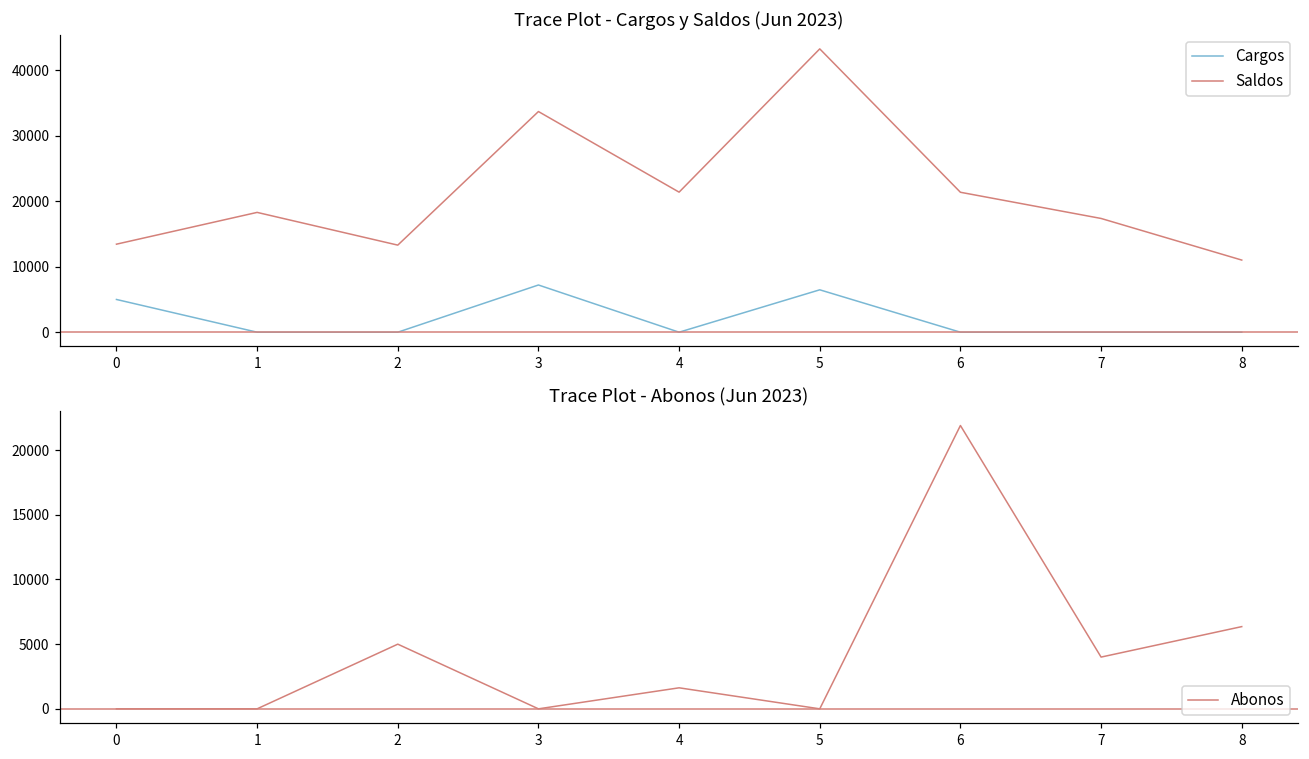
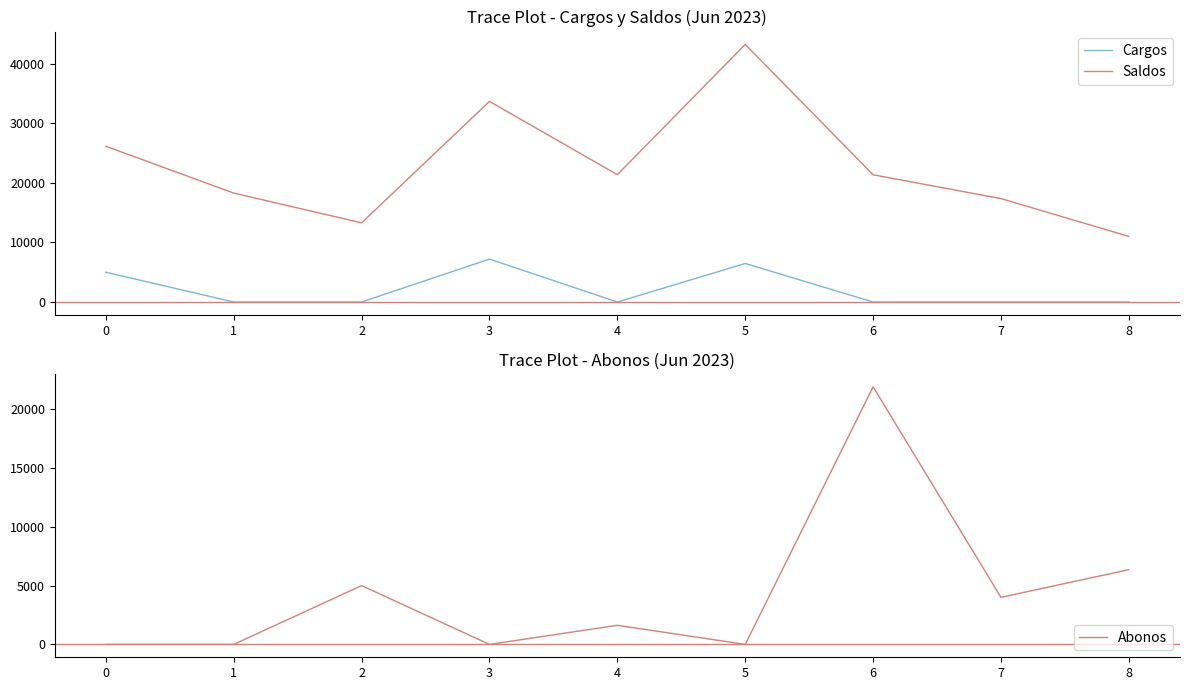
Trace Plot - Cargos y Saldos (Jun 2023), Saldos, 0: 13000 -> 26000
